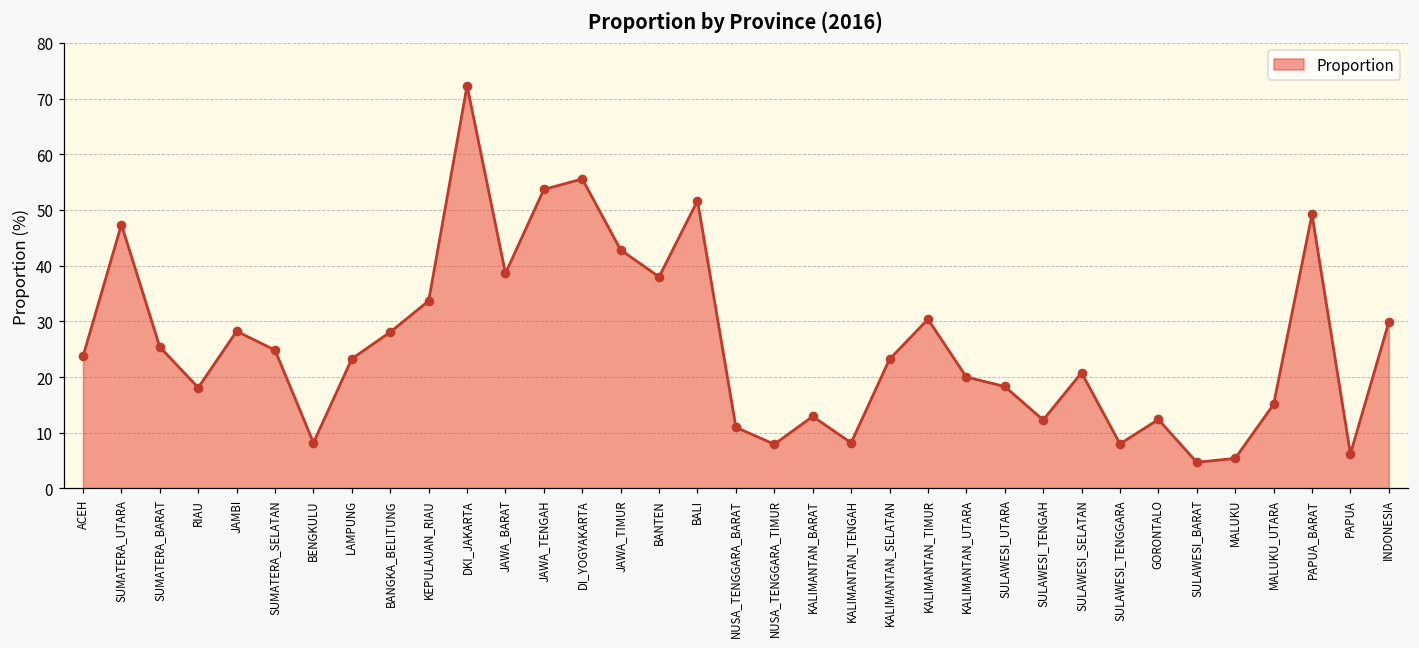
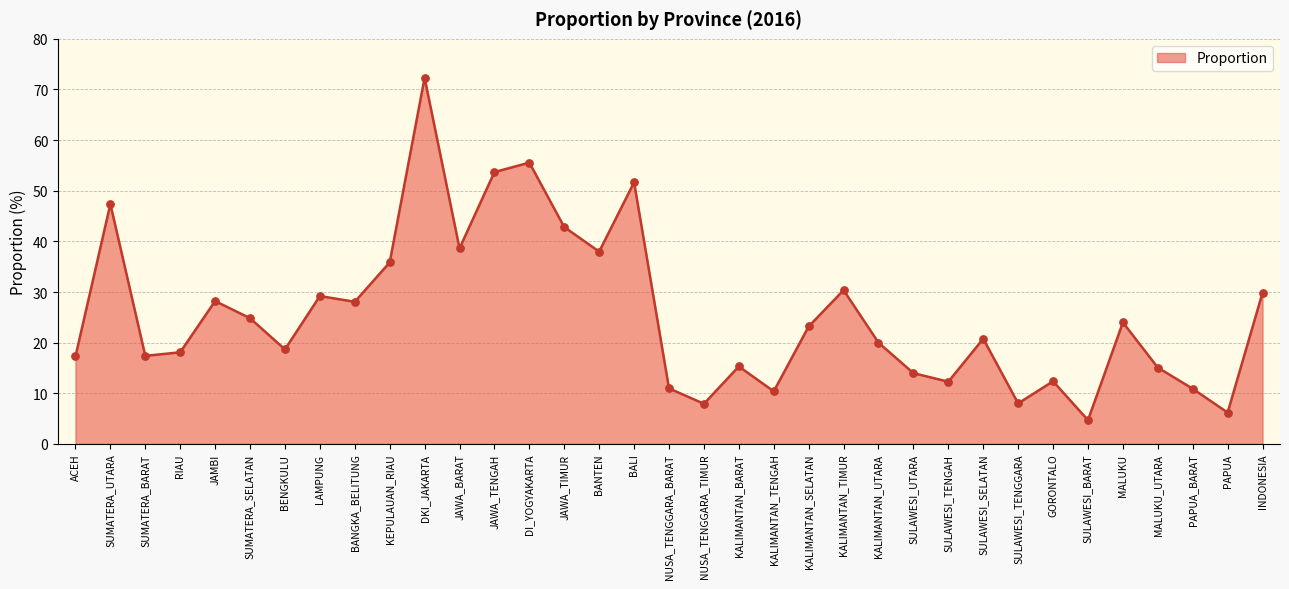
ACEH: 24 -> 17
SUMATERA_BARAT: 25 -> 17
BENGKULU: 8 -> 19
LAMPUNG: 23 -> 29
KEPULAUAN_RIAU: 34 -> 36
KALIMANTAN_BARAT: 13 -> 15
KALIMANTAN_TENGAH: 8 -> 10
SULAWESI_UTARA: 18 -> 14
MALUKU: 5 -> 24
PAPUA_BARAT: 49 -> 11
